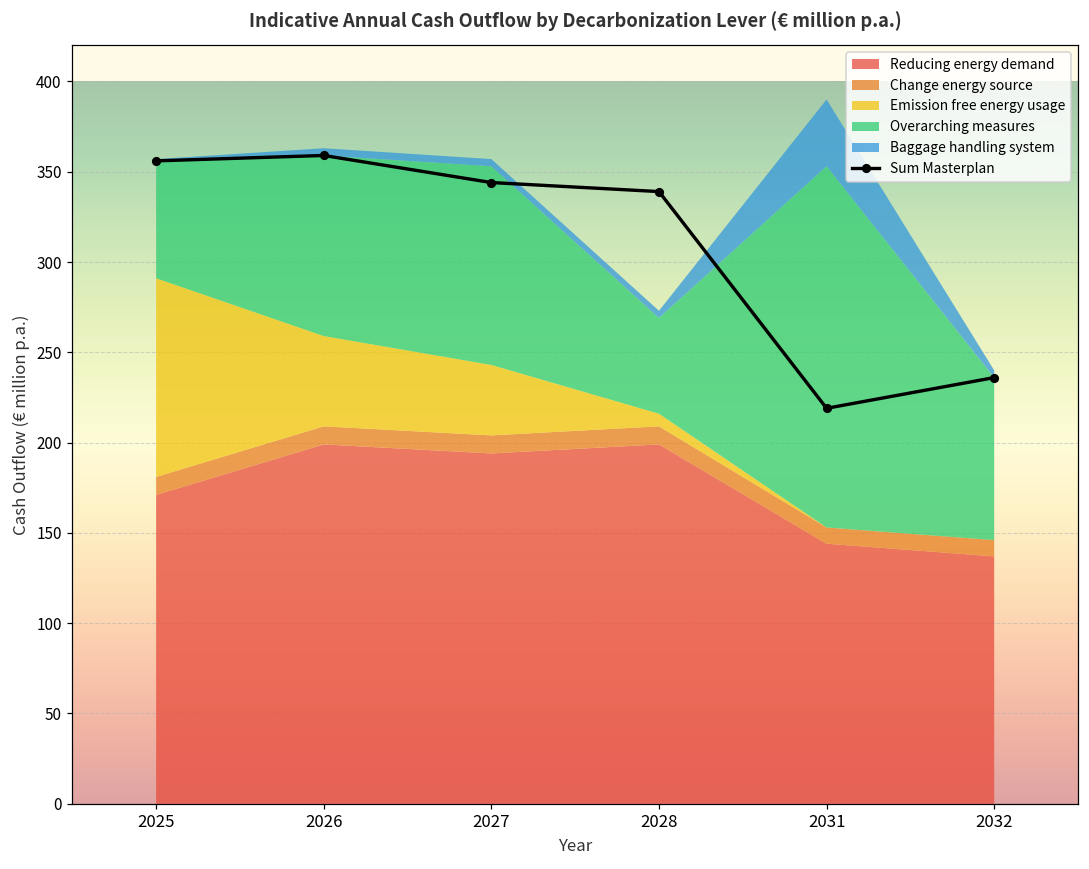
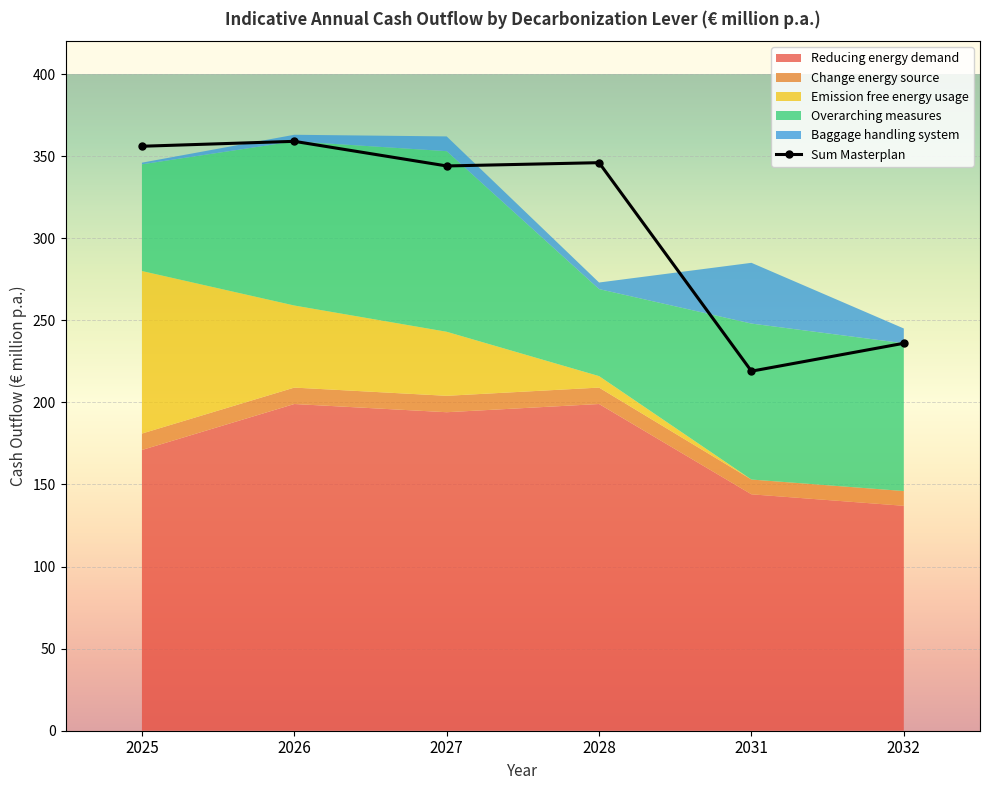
Emission free energy usage, 2025: 110 -> 99
Baggage handling system, 2027: 4 -> 9
Sum Masterplan, 2028: 339 -> 346
Overarching measures, 2031: 200 -> 95
Baggage handling system, 2032: 4 -> 9
